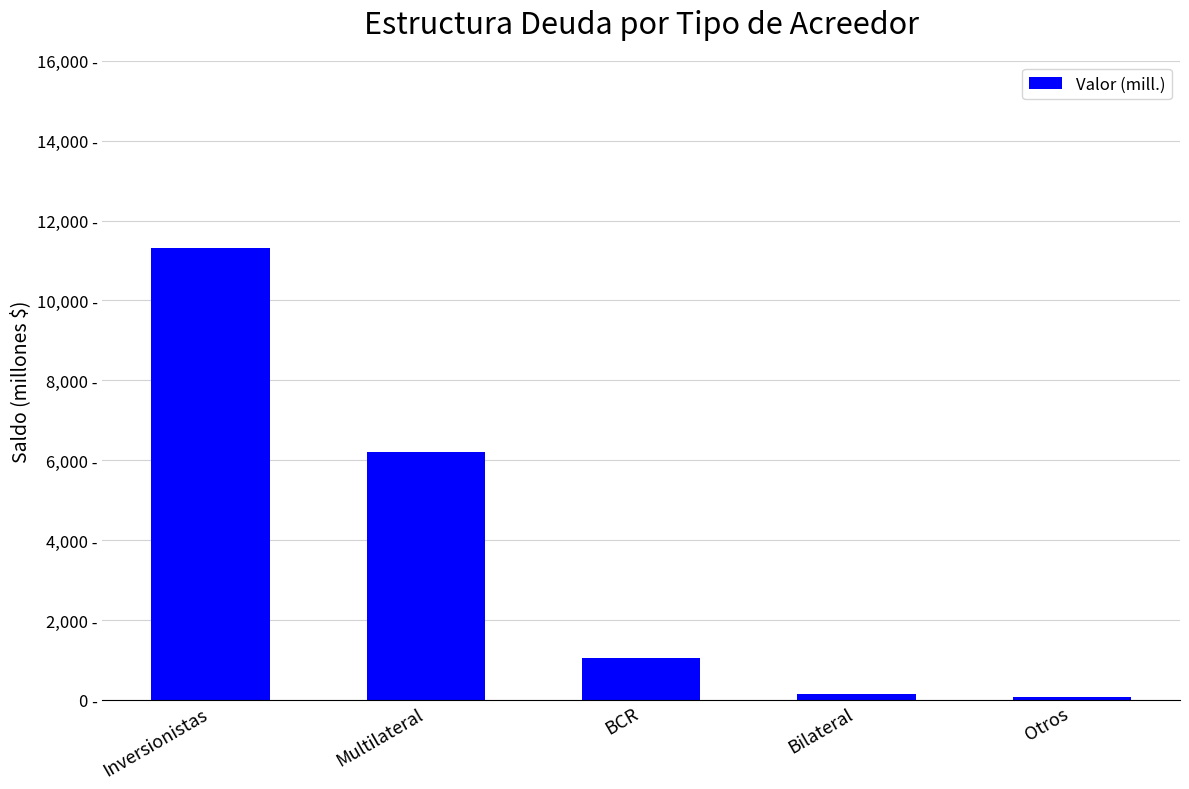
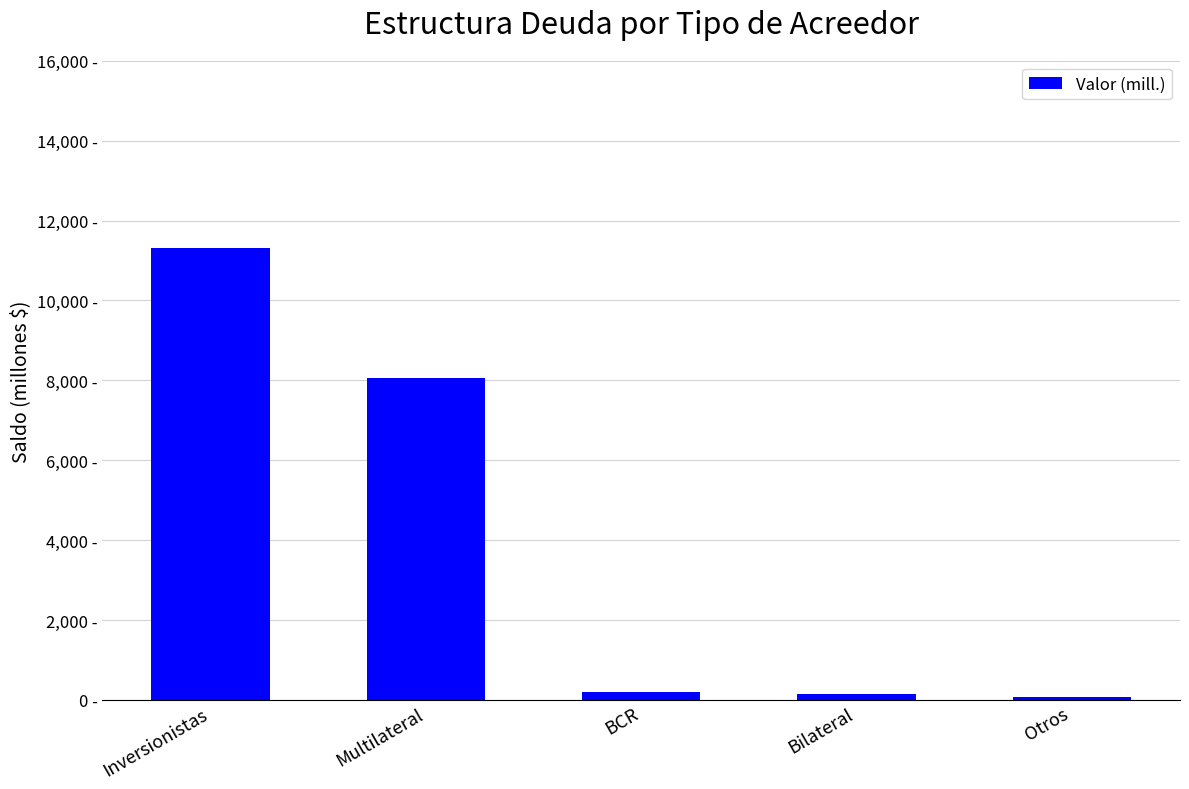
Multilateral: 6,200 - -> 8,100 -
BCR: 1,100 - -> 200 -
